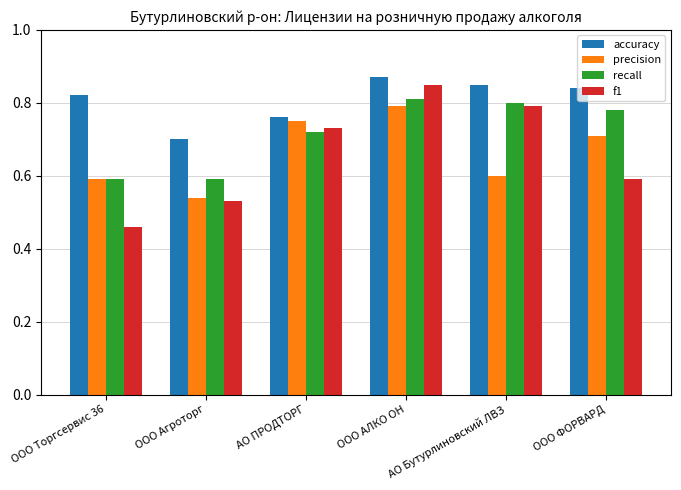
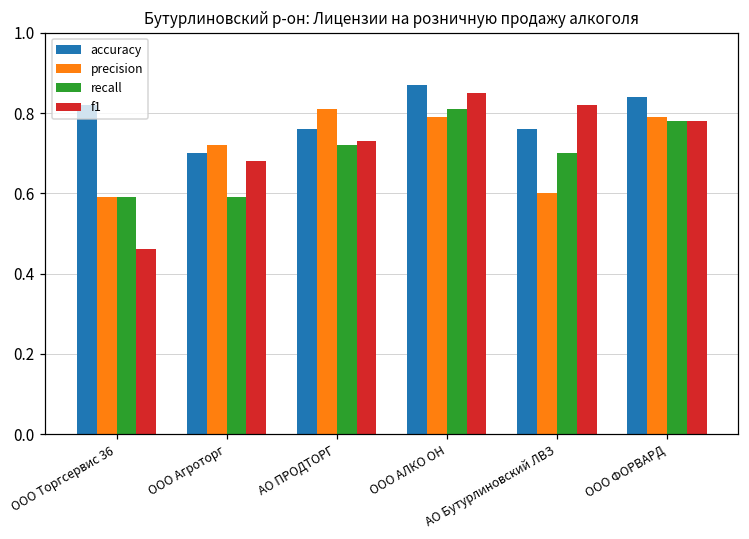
precision, ООО Агроторг: 0.54 -> 0.72
f1, ООО Агроторг: 0.53 -> 0.68
precision, АО ПРОДТОРГ: 0.75 -> 0.81
accuracy, АО Бутурлиновский ЛВЗ: 0.85 -> 0.76
recall, АО Бутурлиновский ЛВЗ: 0.8 -> 0.7
f1, АО Бутурлиновский ЛВЗ: 0.79 -> 0.82
precision, ООО ФОРВАРД: 0.71 -> 0.79
f1, ООО ФОРВАРД: 0.59 -> 0.78
